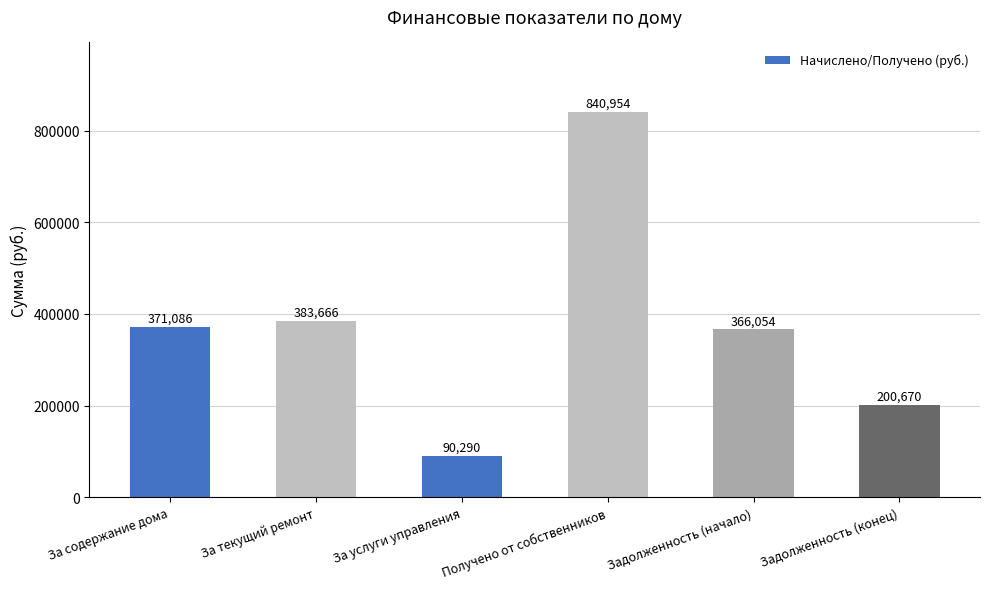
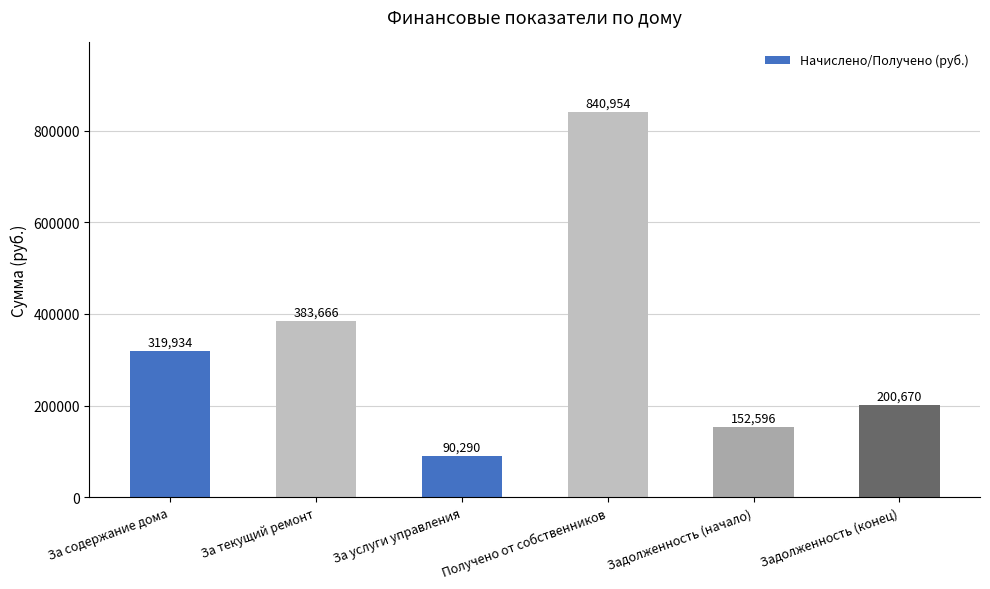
За содержание дома: 371,086 -> 319,934
Задолженность (начало): 366,054 -> 152,596
